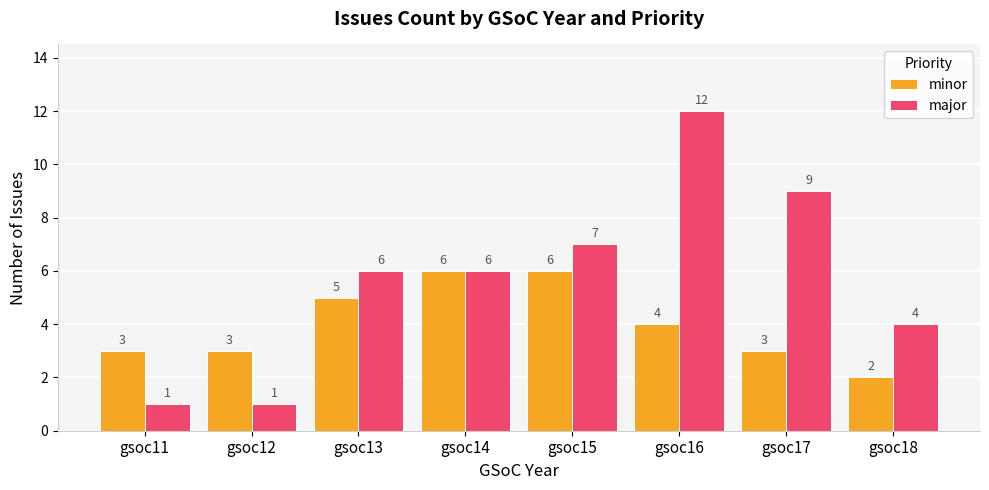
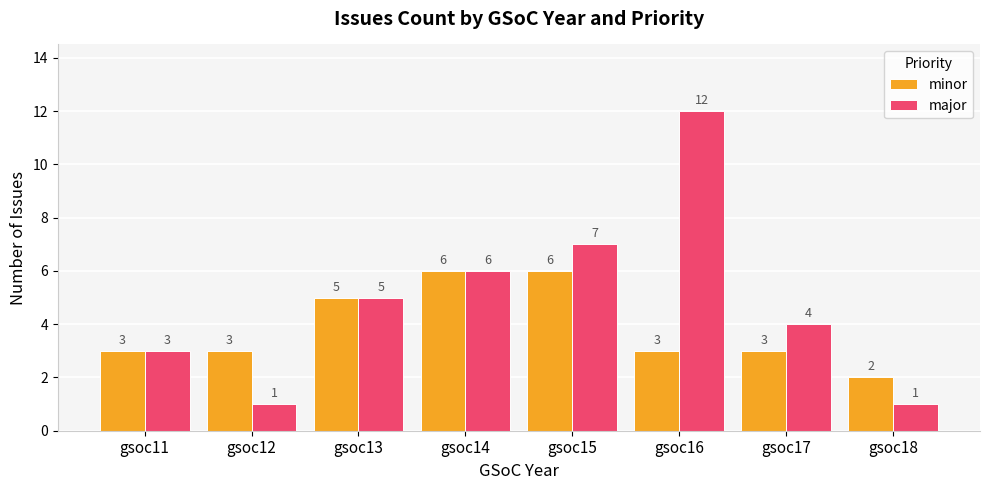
major, gsoc11: 1 -> 3
major, gsoc13: 6 -> 5
minor, gsoc16: 4 -> 3
major, gsoc17: 9 -> 4
major, gsoc18: 4 -> 1
